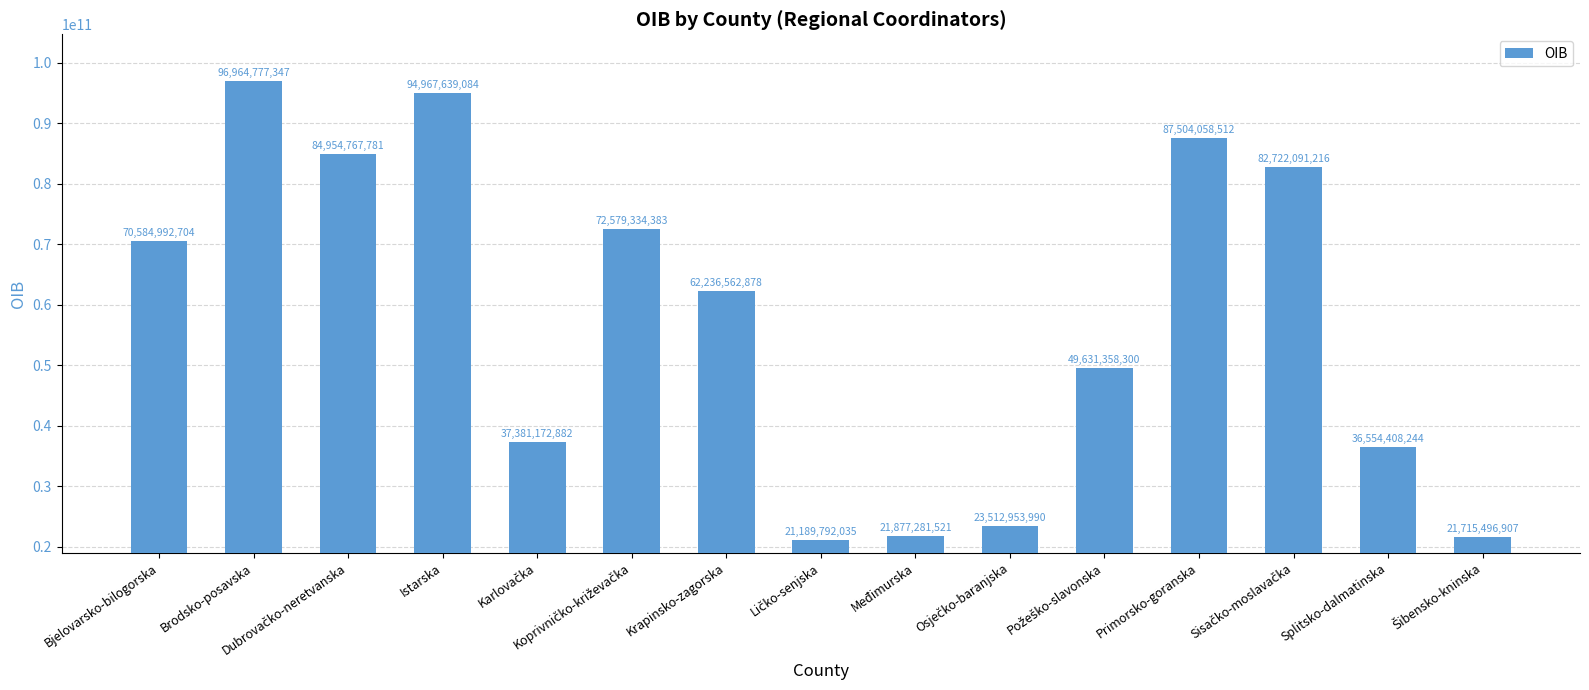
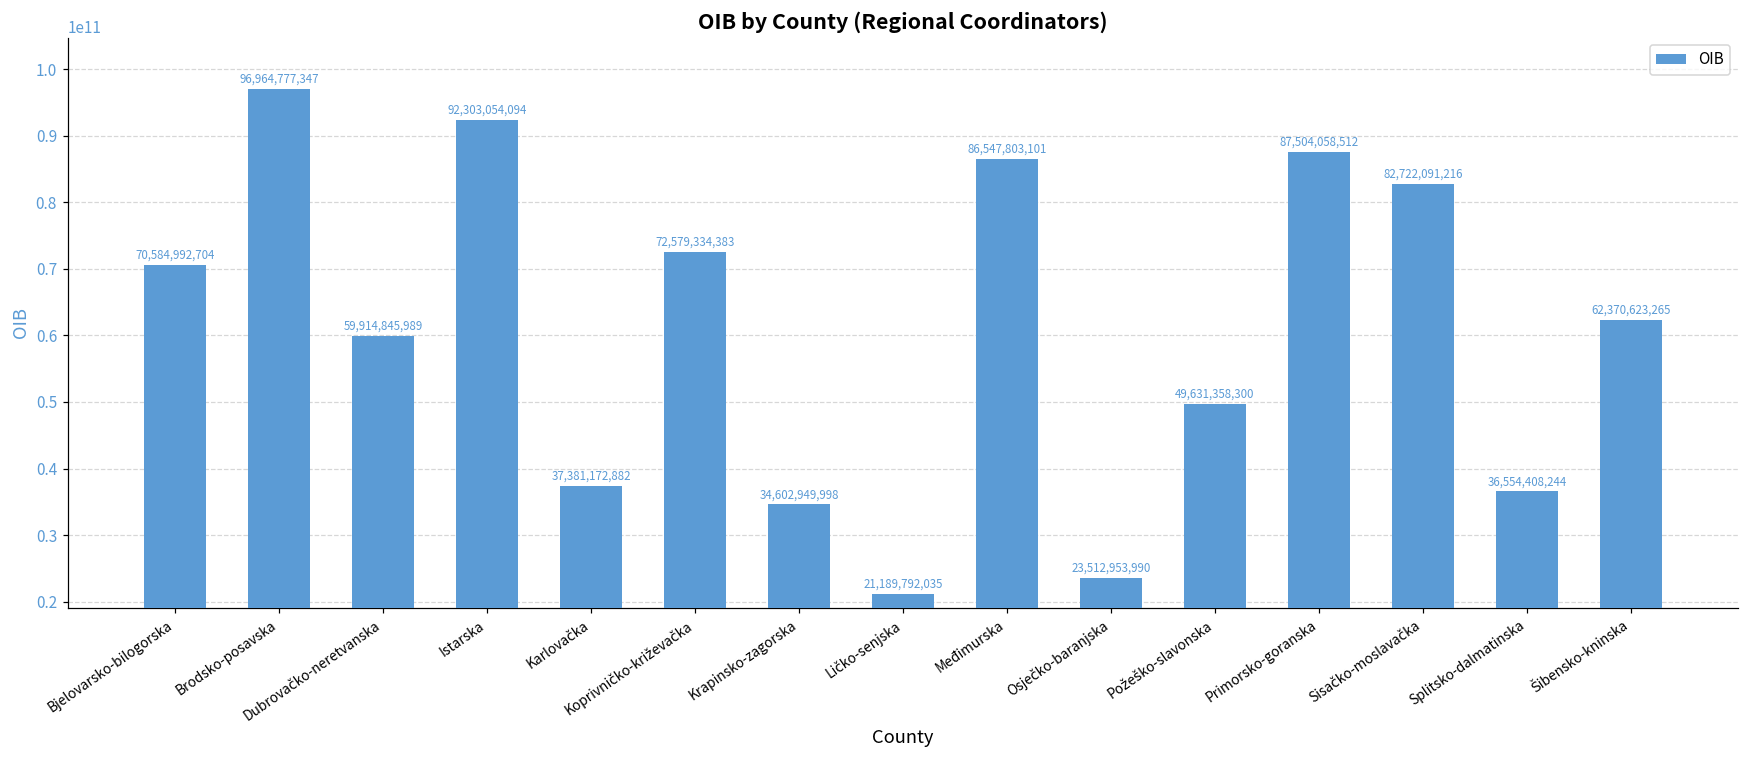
Dubrovačko-neretvanska: 84,954,767,781 -> 59,914,845,989
Istarska: 94,967,639,084 -> 92,303,054,094
Krapinsko-zagorska: 62,236,562,878 -> 34,602,949,998
Međimurska: 21,877,281,521 -> 86,547,803,101
Šibensko-kninska: 21,715,496,907 -> 62,370,623,265
